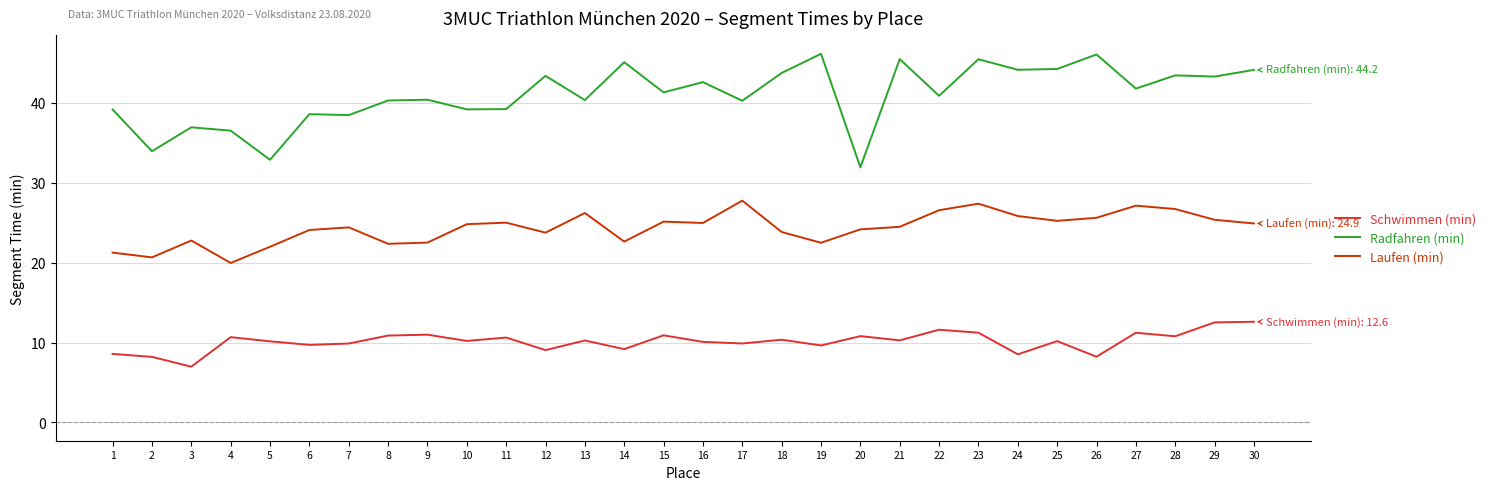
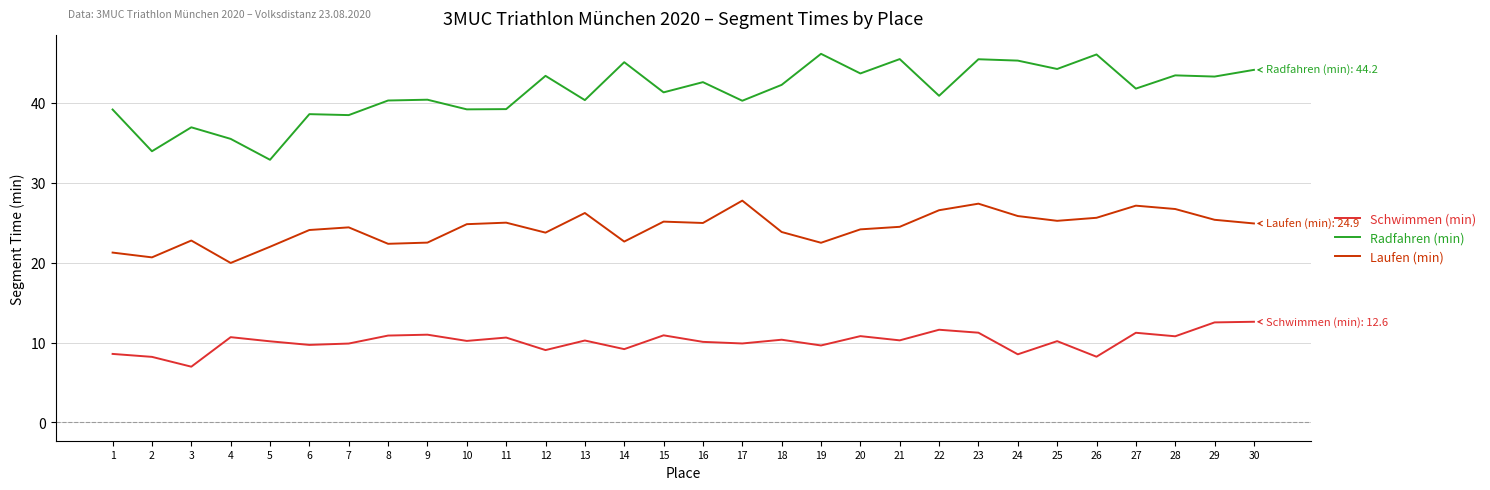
Radfahren (min), 4: 37 -> 36
Radfahren (min), 18: 44 -> 42
Radfahren (min), 20: 32 -> 44
Radfahren (min), 24: 44 -> 45
